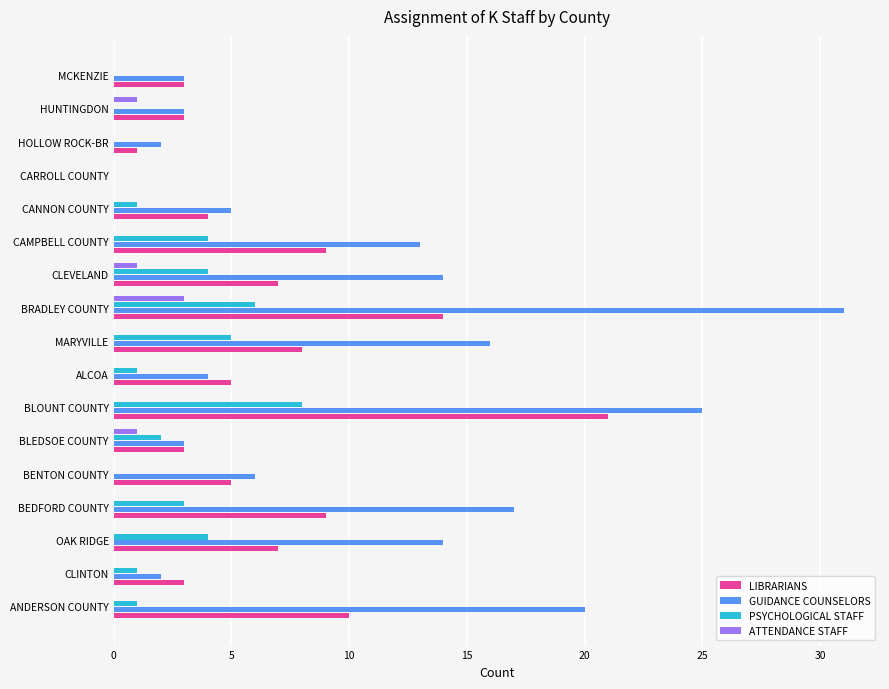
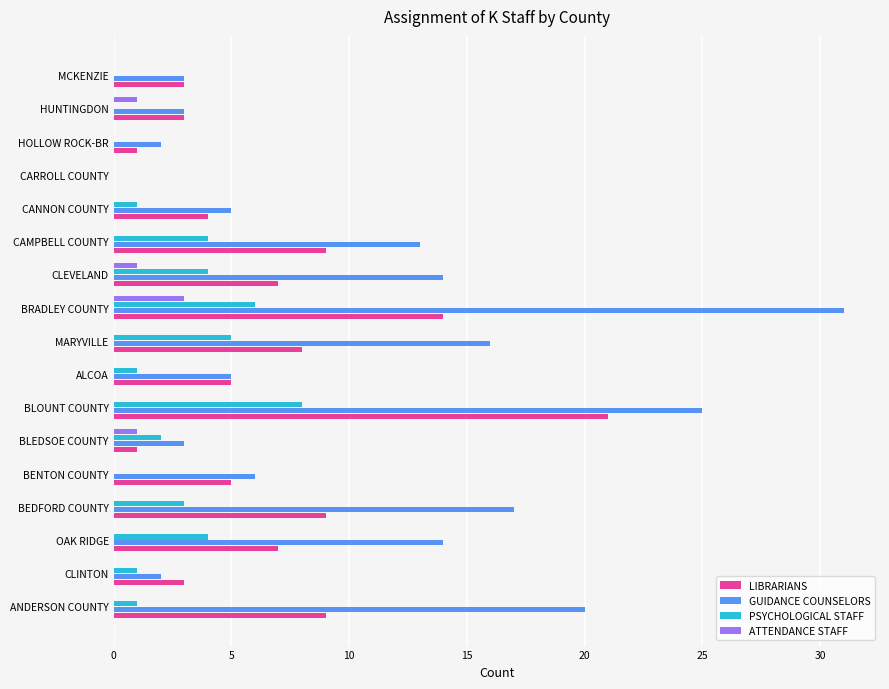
GUIDANCE COUNSELORS, ALCOA: 4 -> 5
LIBRARIANS, BLEDSOE COUNTY: 3 -> 1
LIBRARIANS, ANDERSON COUNTY: 10 -> 9
